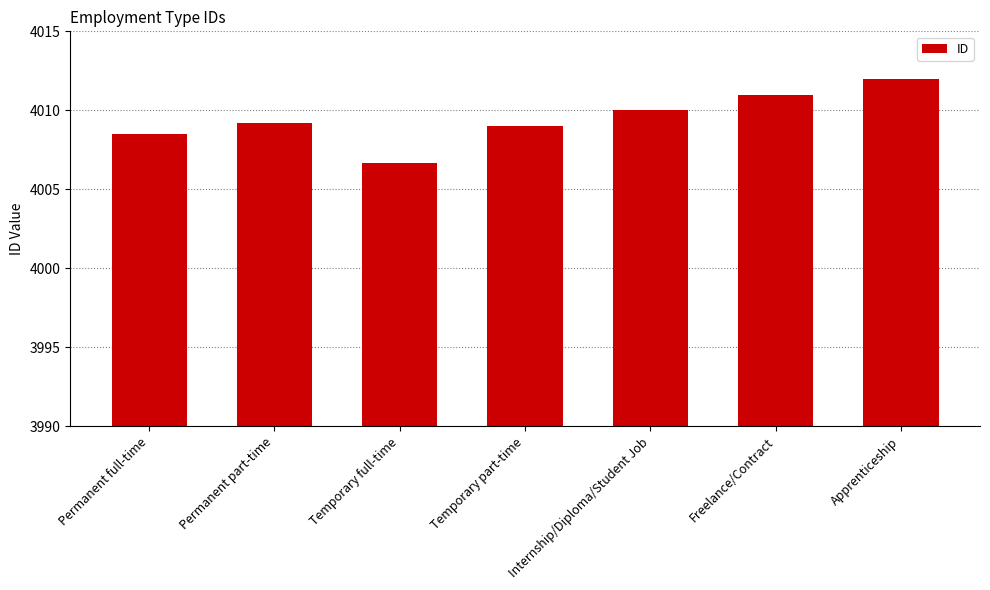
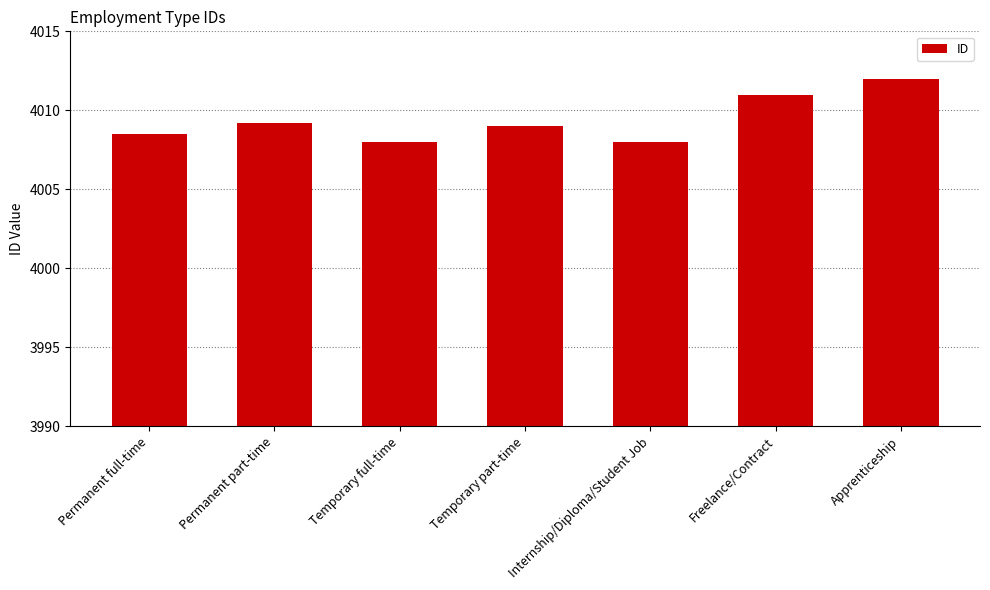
Temporary full-time: 4006.7 -> 4008.0
Internship/Diploma/Student Job: 4010 -> 4008
